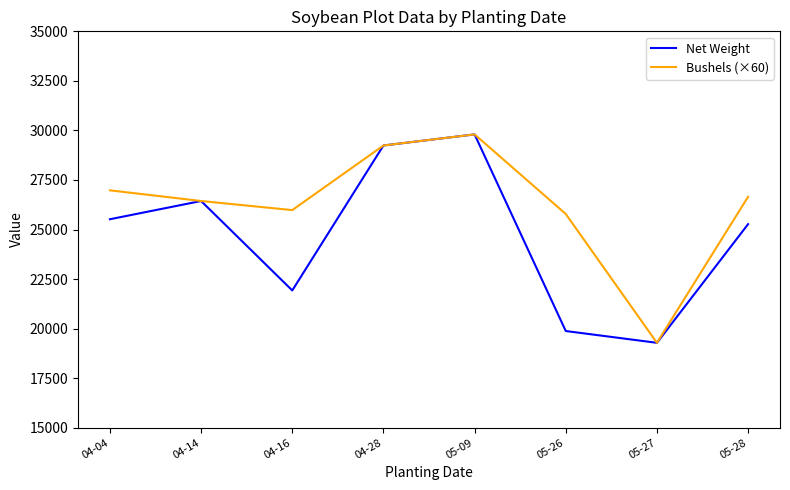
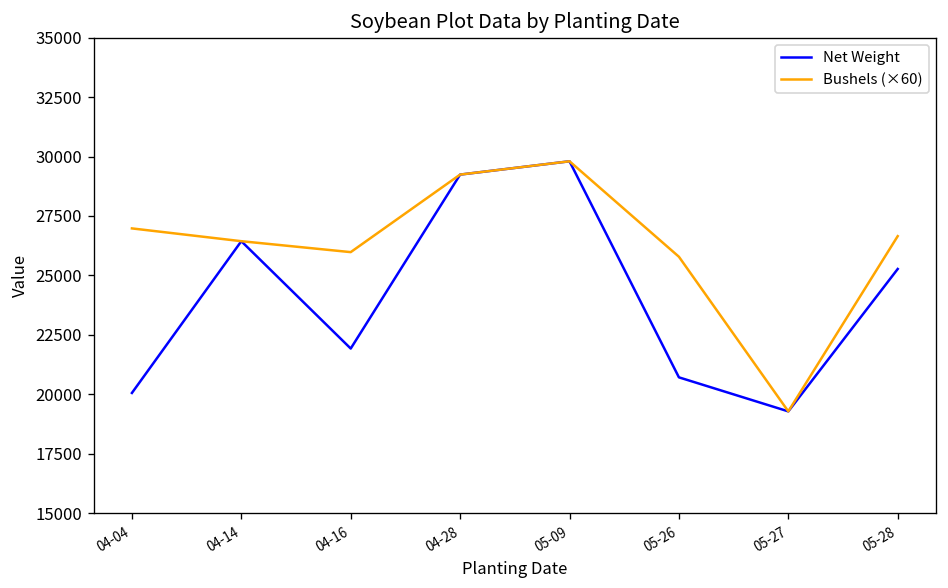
Net Weight, 04-04: 25500 -> 20100
Net Weight, 05-26: 19900 -> 20700
